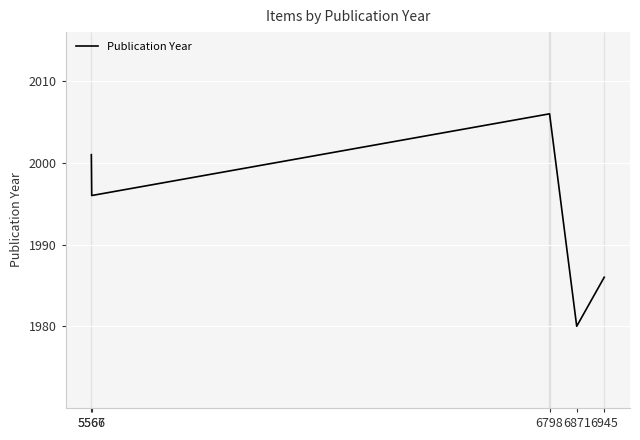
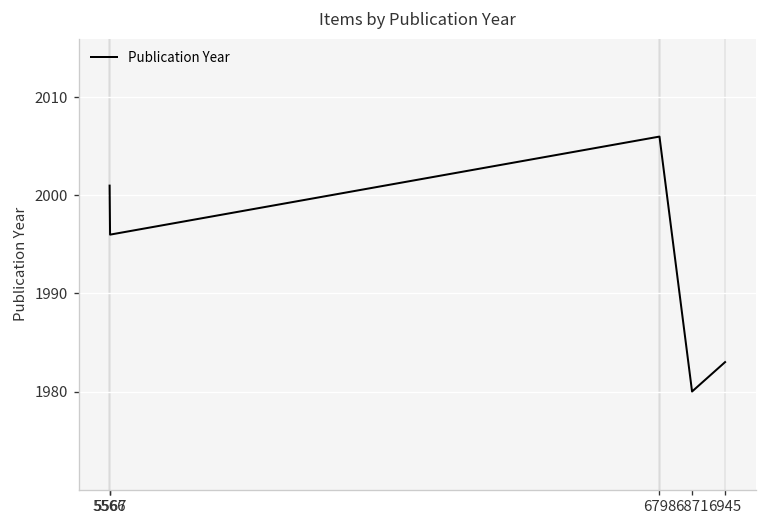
6945: 1986 -> 1983
